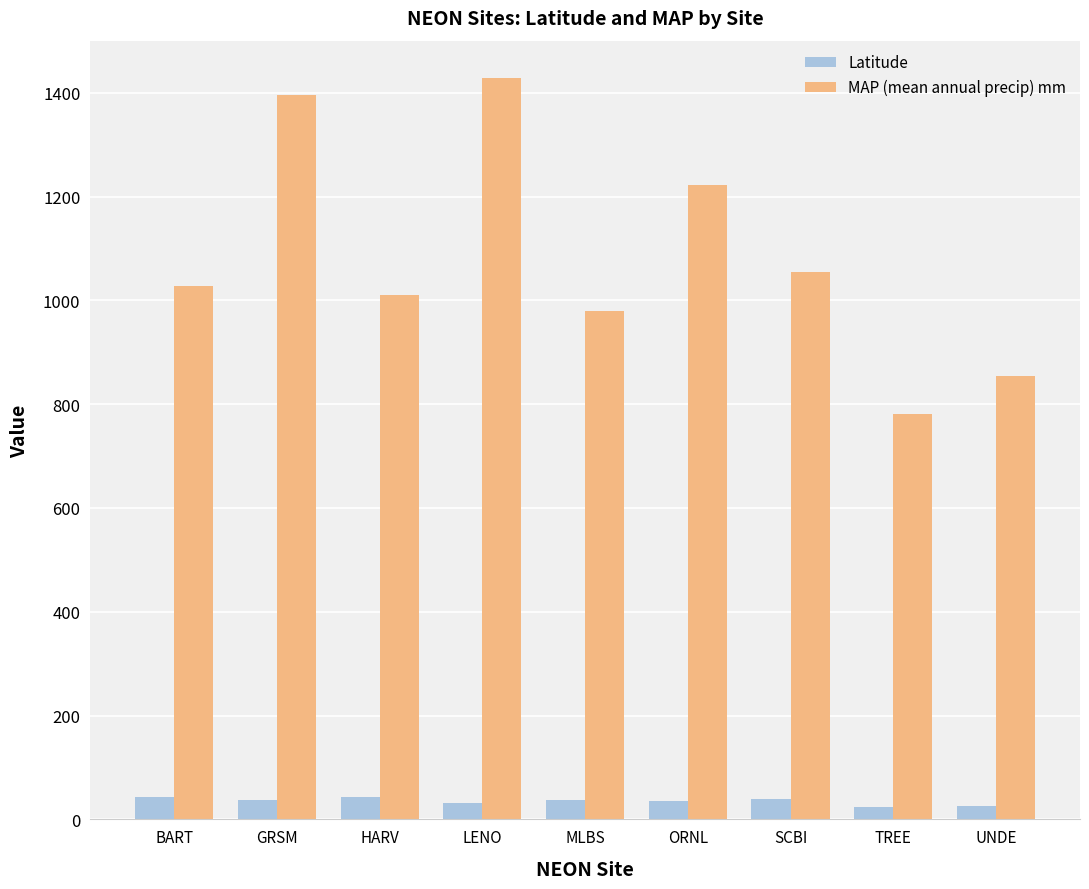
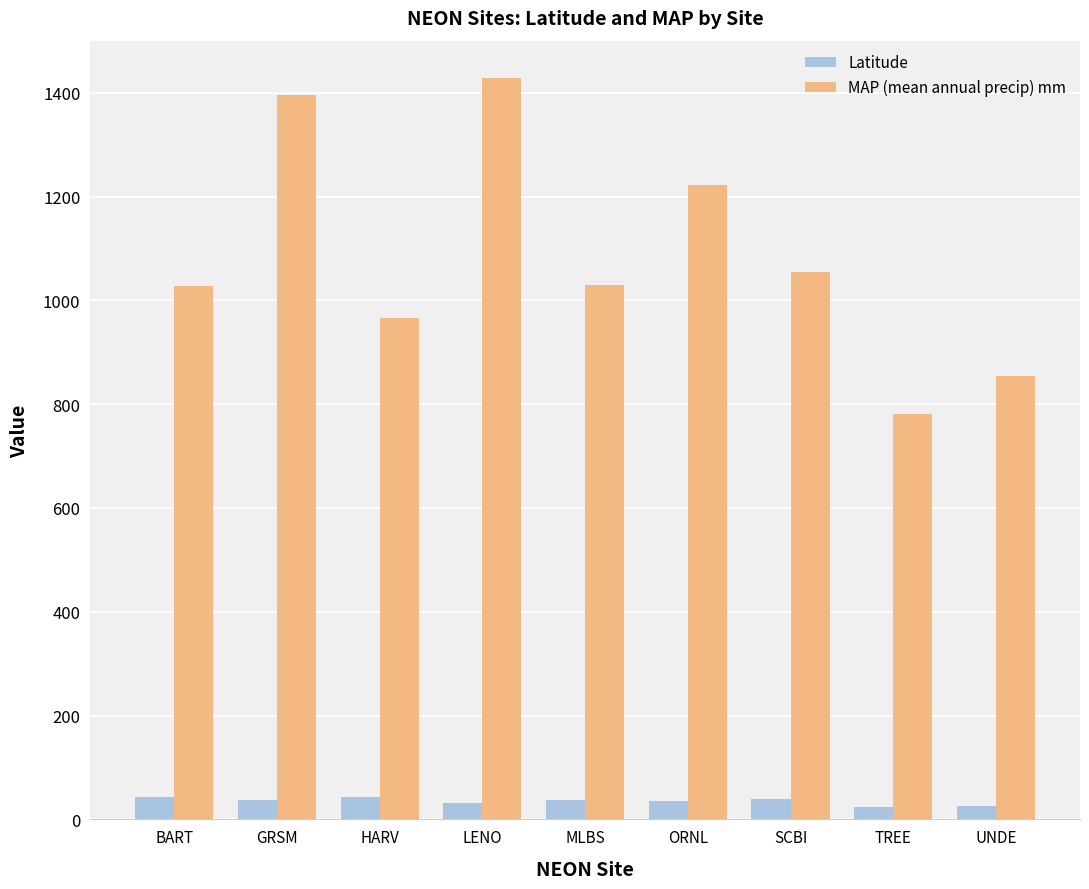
MAP (mean annual precip) mm, HARV: 1010 -> 970
MAP (mean annual precip) mm, MLBS: 980 -> 1030
